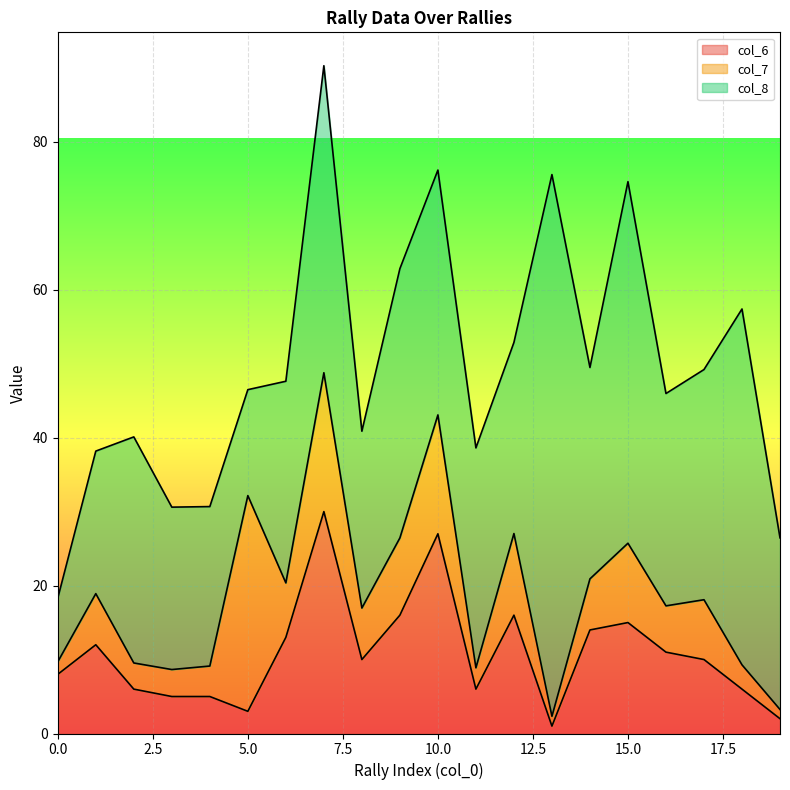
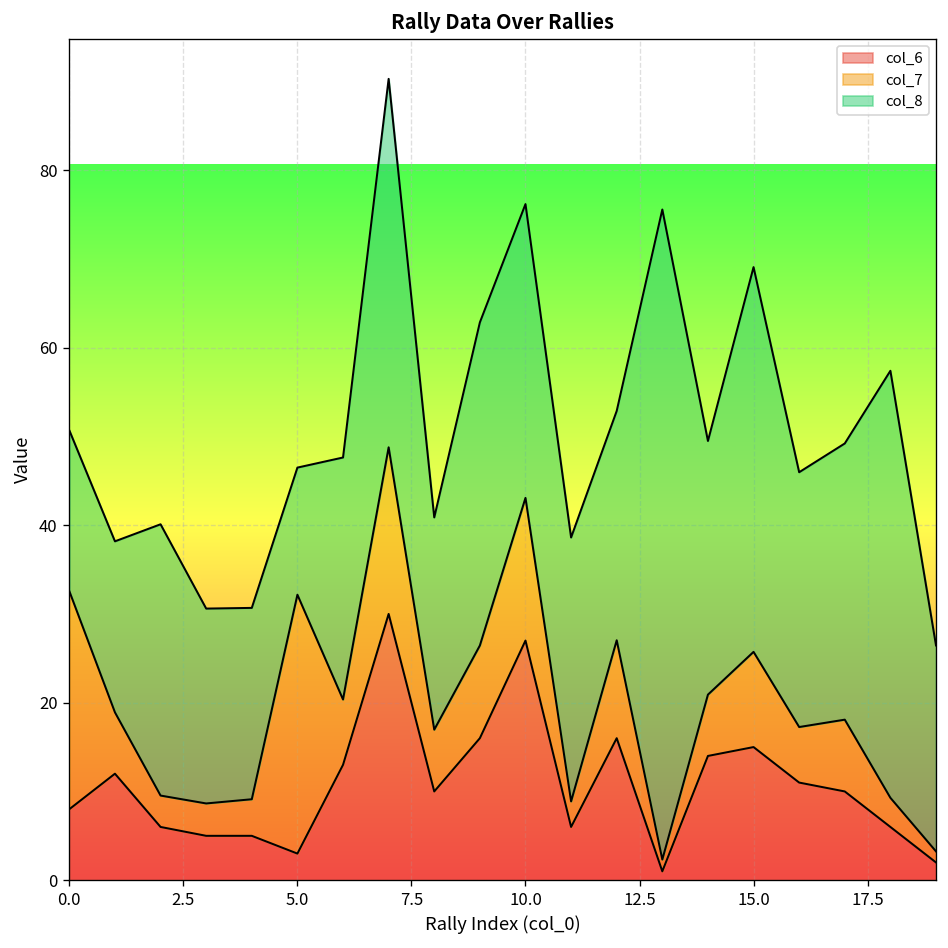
col_7, 0.0: 2 -> 25
col_8, 0.0: 9 -> 18
col_8, 15.0: 49 -> 43
